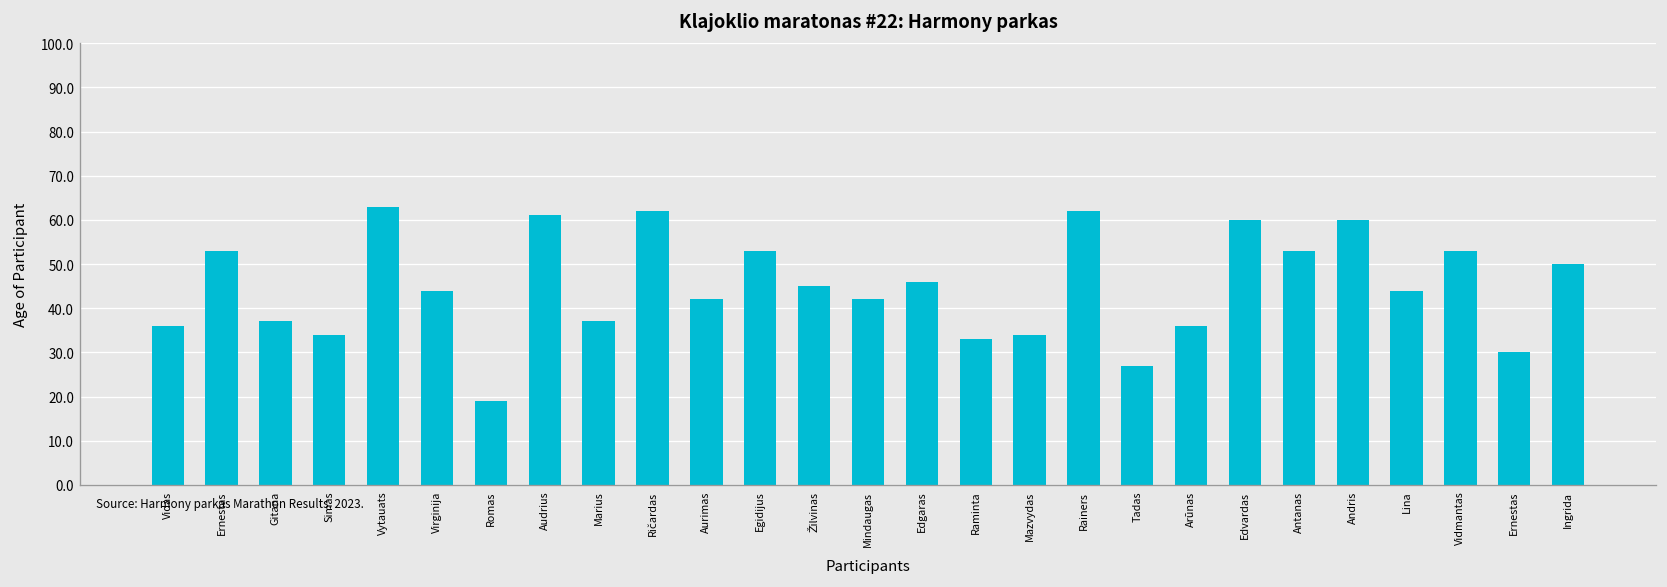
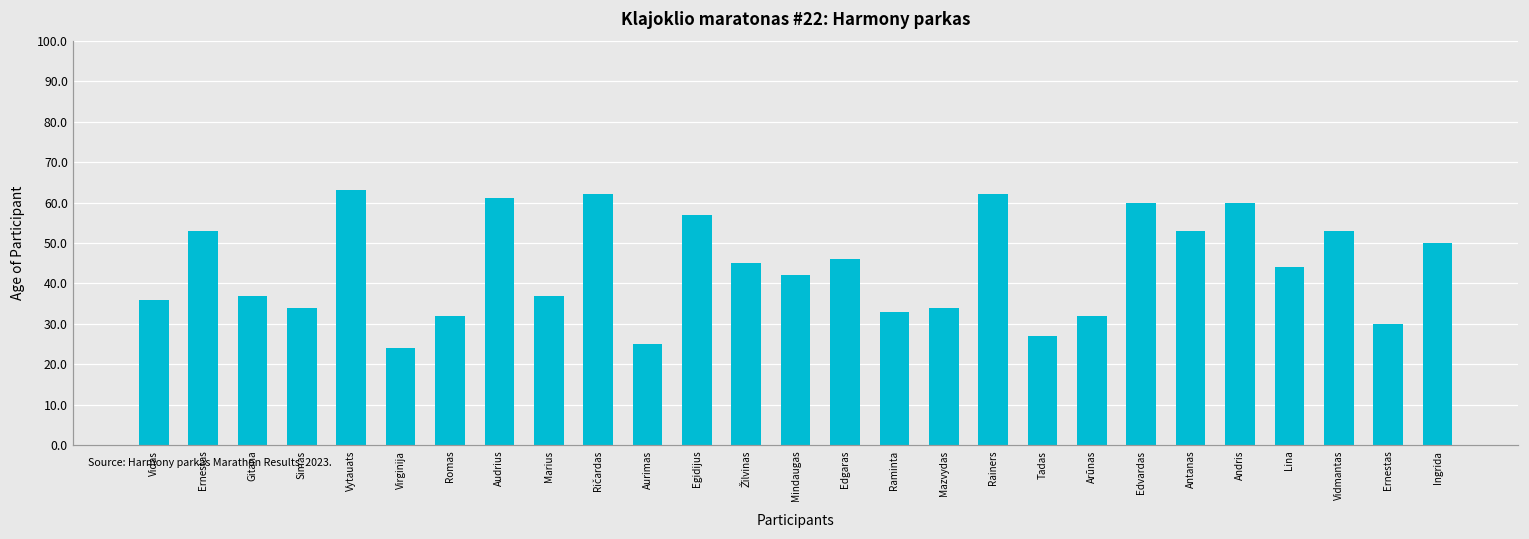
Virginija: 44 -> 24
Romas: 19 -> 32
Aurimas: 42 -> 25
Egidijus: 53 -> 57
Arūnas: 36 -> 32
